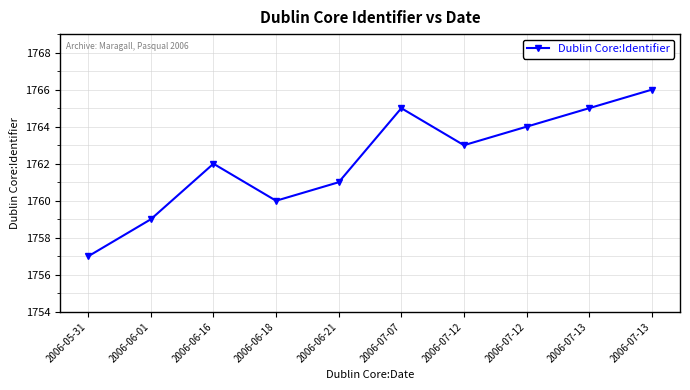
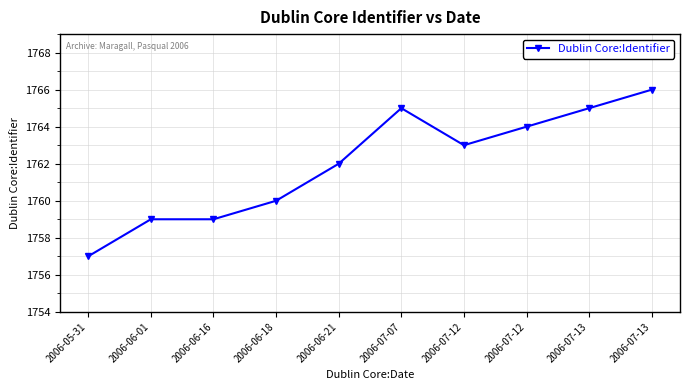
2006-06-16: 1762 -> 1759
2006-06-21: 1761 -> 1762
